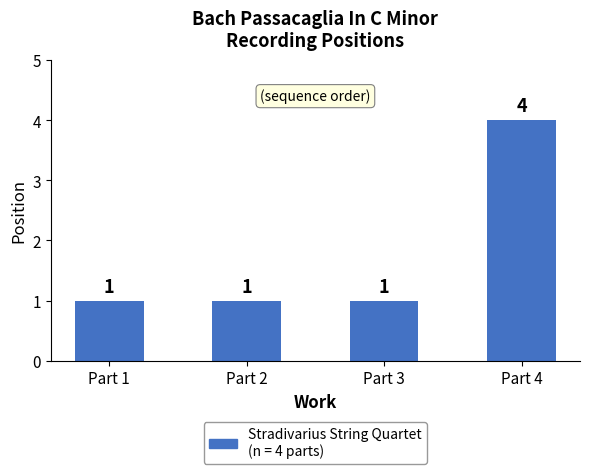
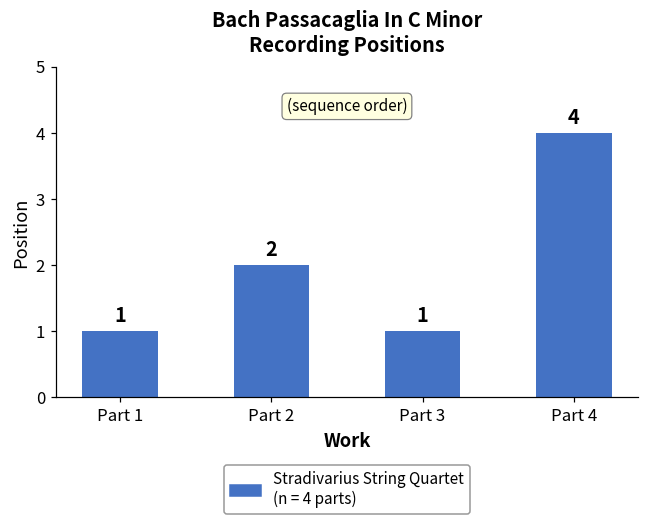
Part 2: 1 -> 2
